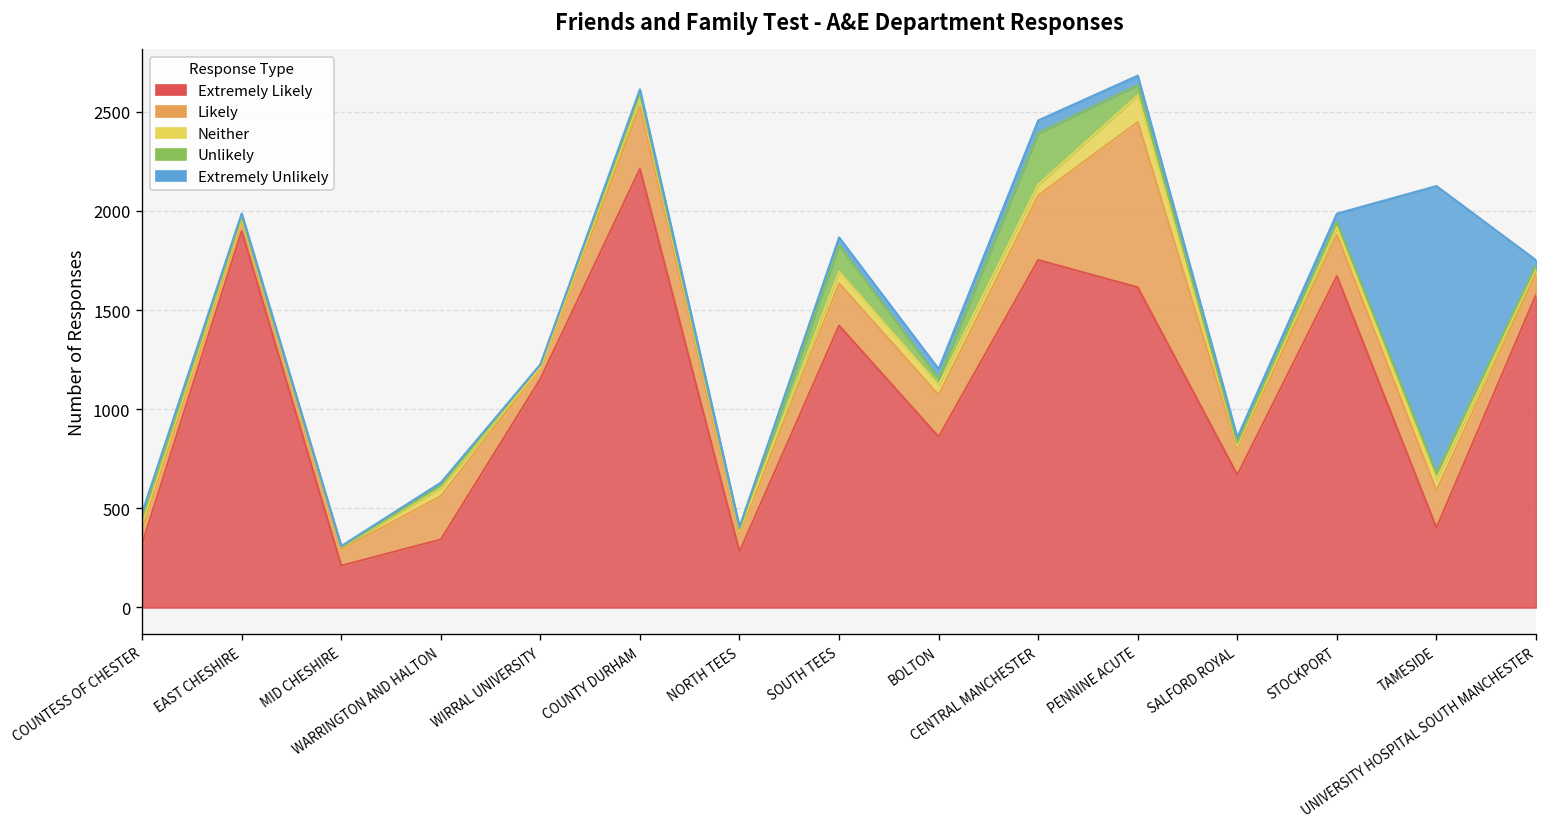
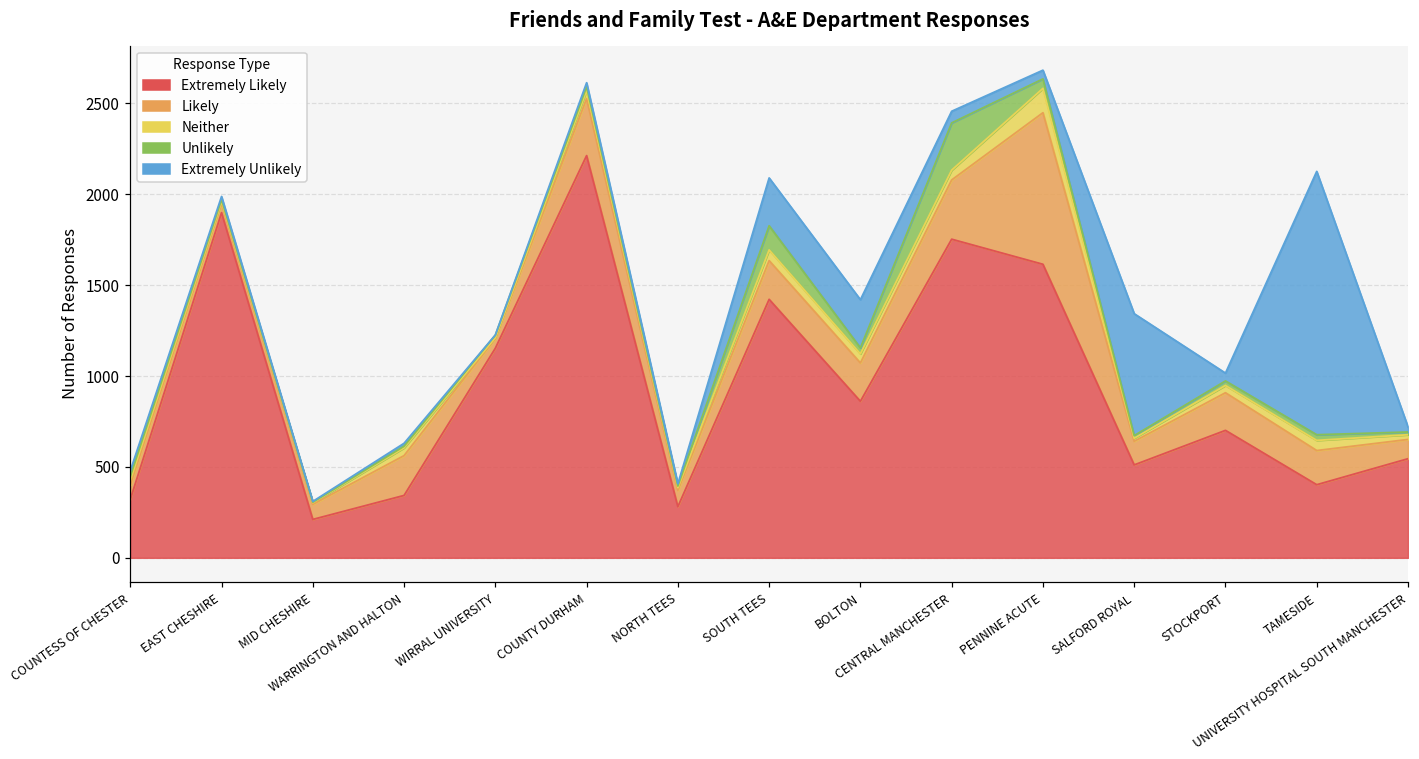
Extremely Unlikely, SOUTH TEES: 40 -> 260
Extremely Unlikely, BOLTON: 50 -> 270
Extremely Likely, SALFORD ROYAL: 670 -> 510
Extremely Unlikely, SALFORD ROYAL: 30 -> 670
Extremely Likely, STOCKPORT: 1670 -> 700
Extremely Likely, UNIVERSITY HOSPITAL SOUTH MANCHESTER: 1580 -> 550
